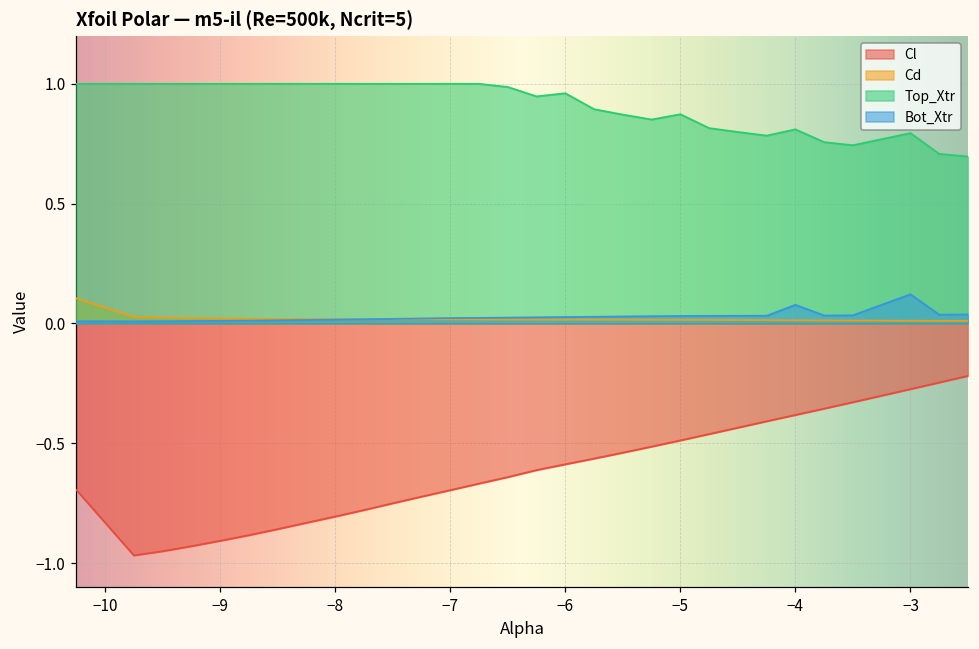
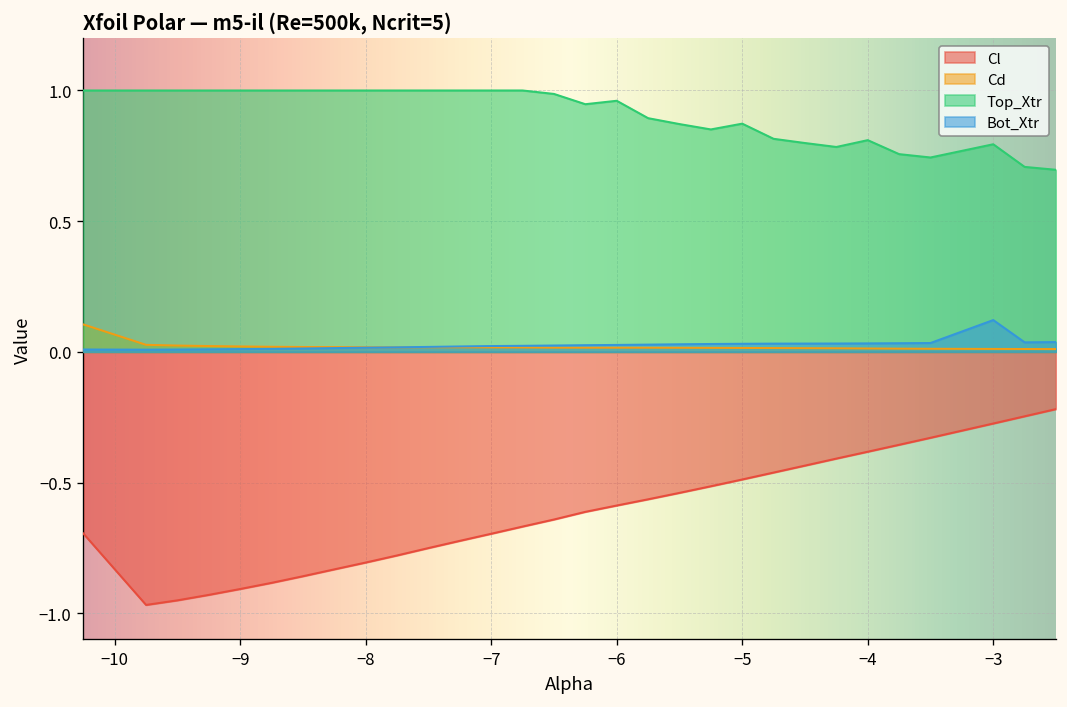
Bot_Xtr, −4: 0.08 -> 0.03
